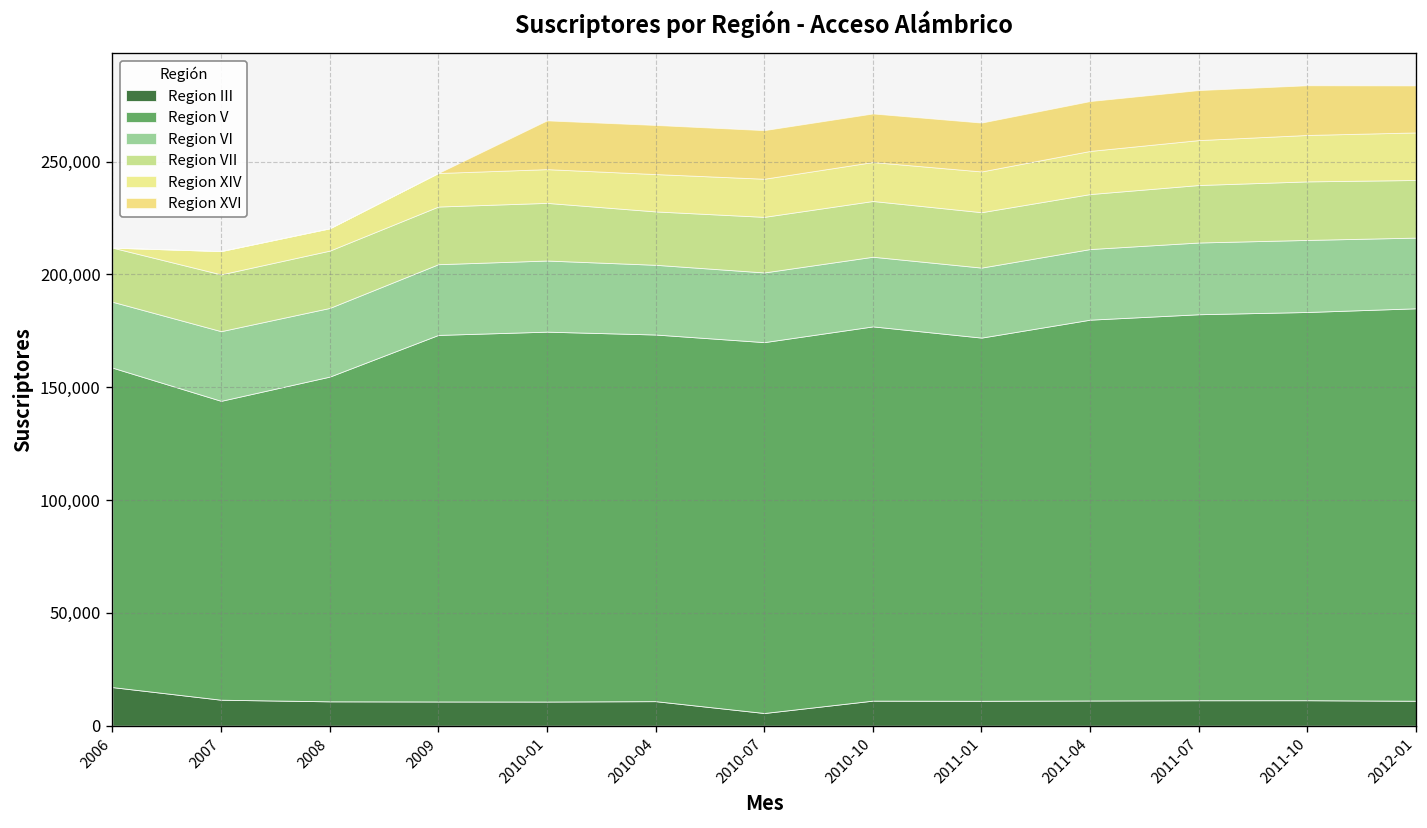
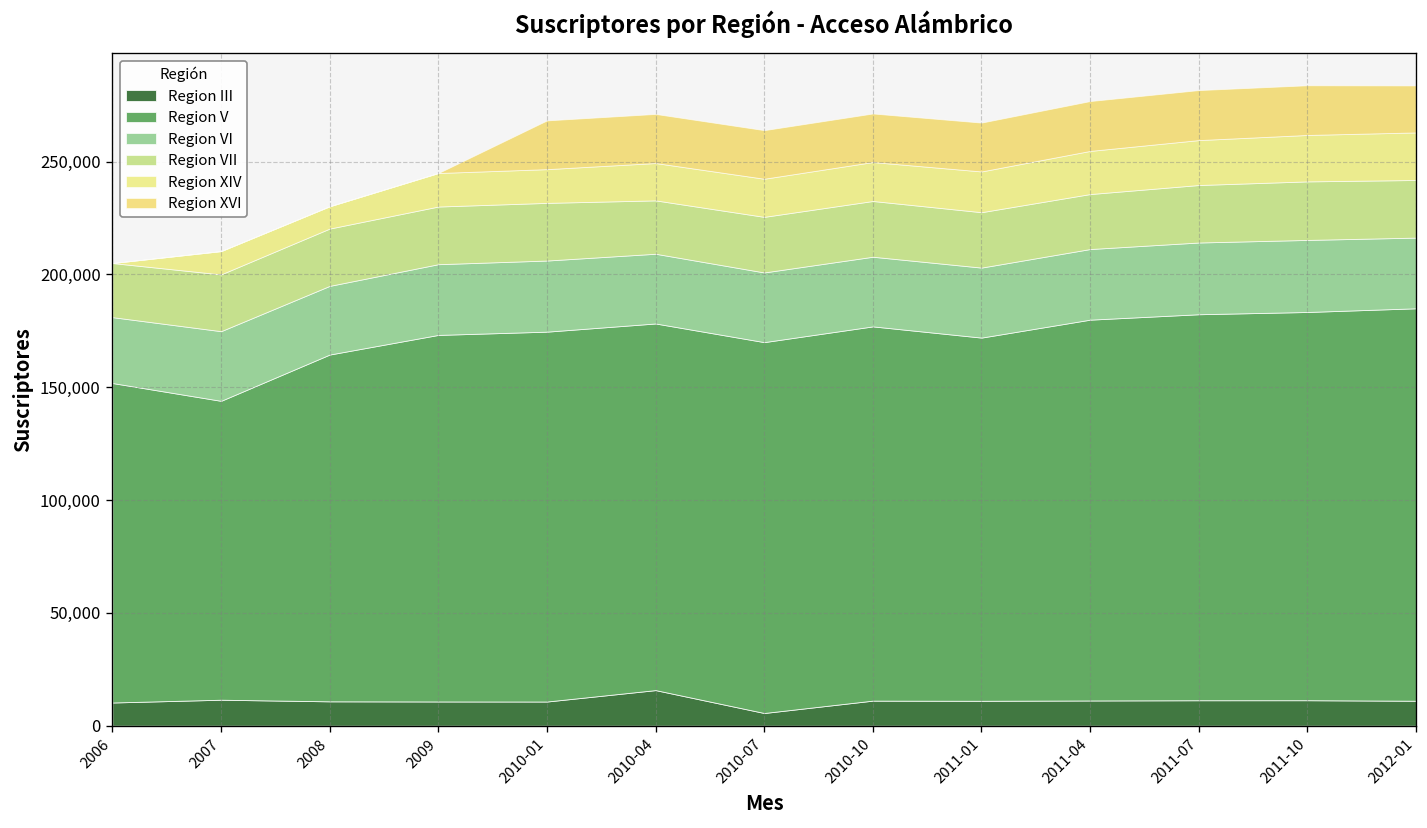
Region III, 2006: 17,000 -> 10,000
Region V, 2008: 144,000 -> 154,000
Region III, 2010-04: 11,000 -> 16,000
